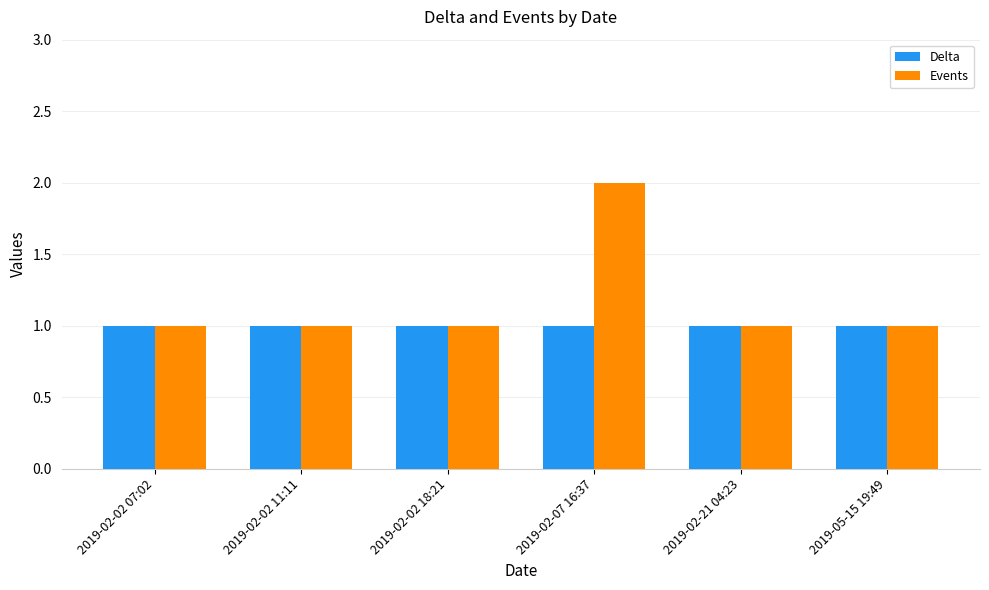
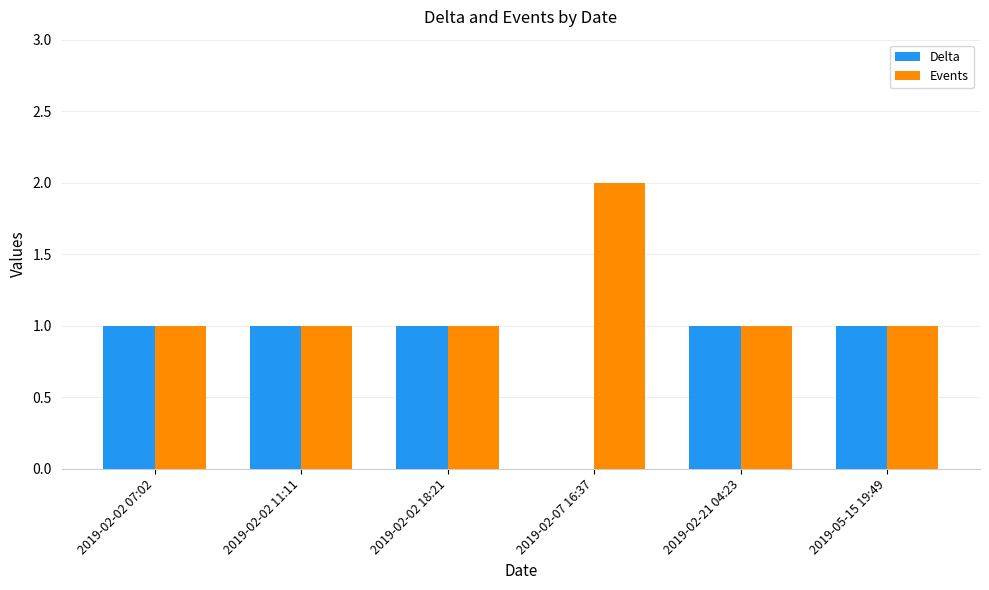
Delta, 2019-02-07 16:37: 1 -> 0
